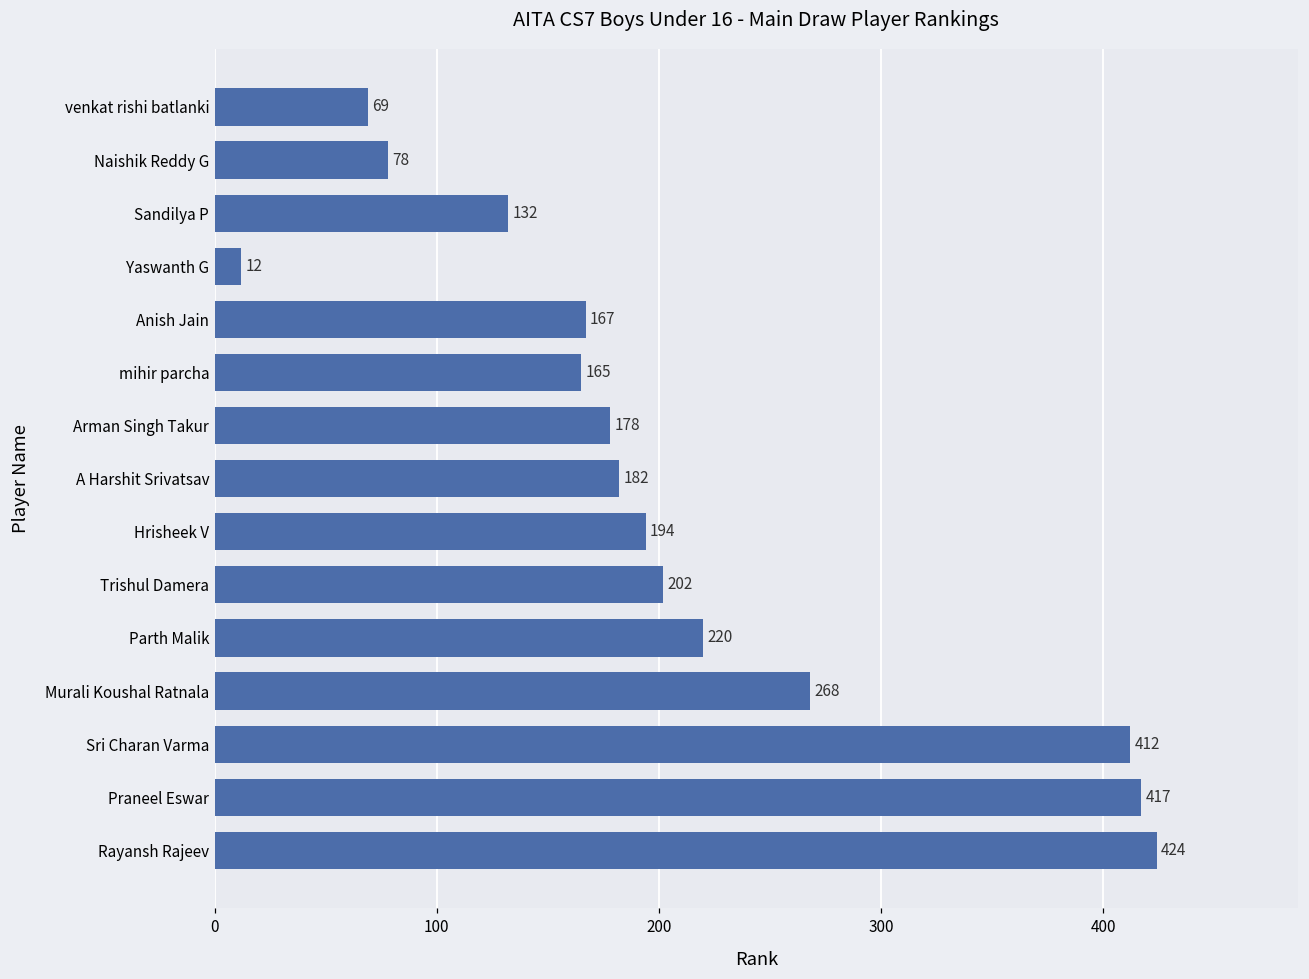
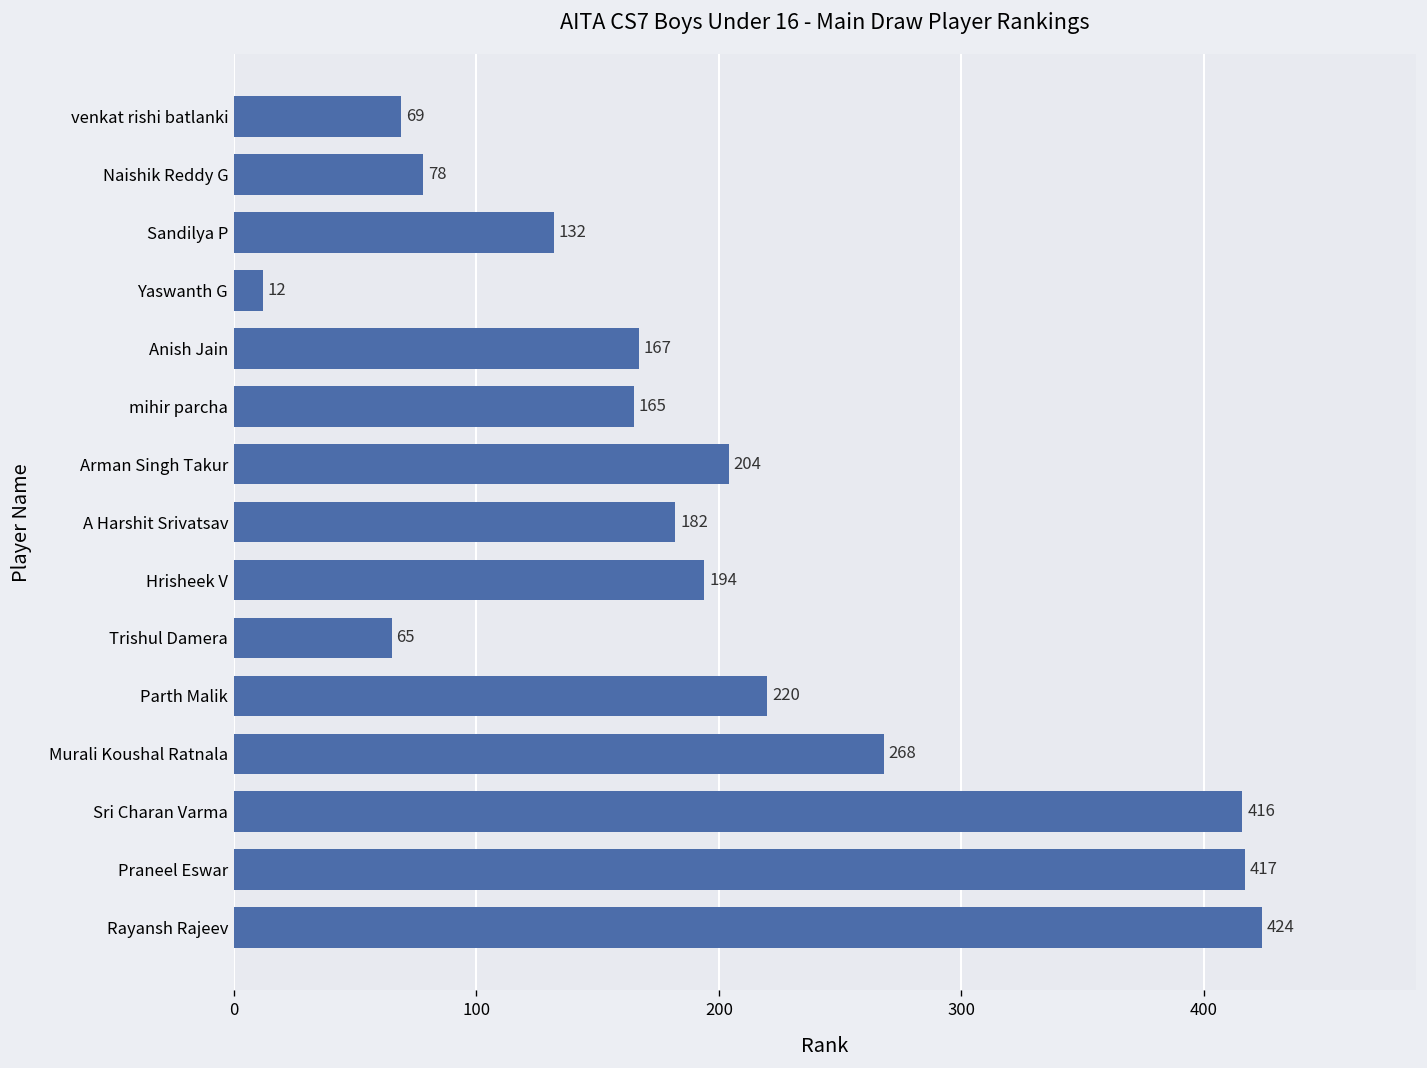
Arman Singh Takur: 178 -> 204
Trishul Damera: 202 -> 65
Sri Charan Varma: 412 -> 416
